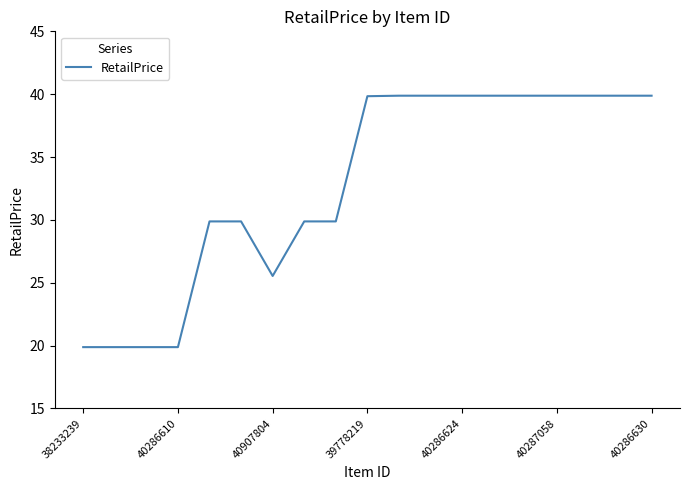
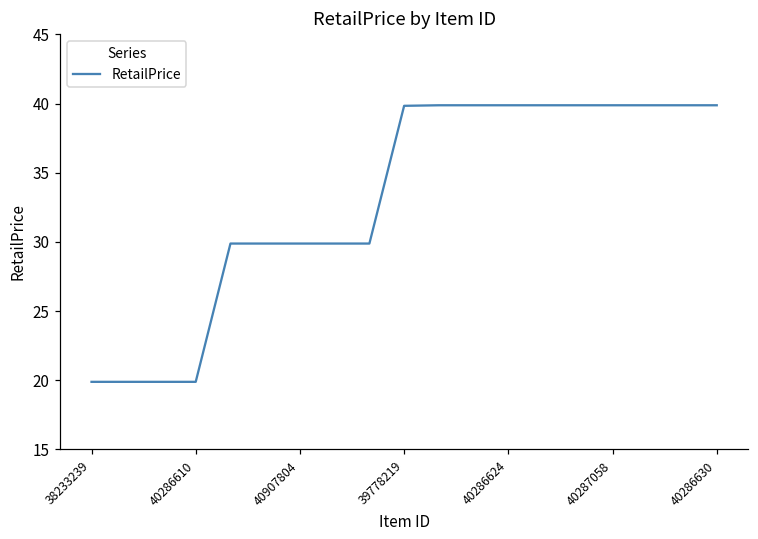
40907804: 25.5 -> 29.9
